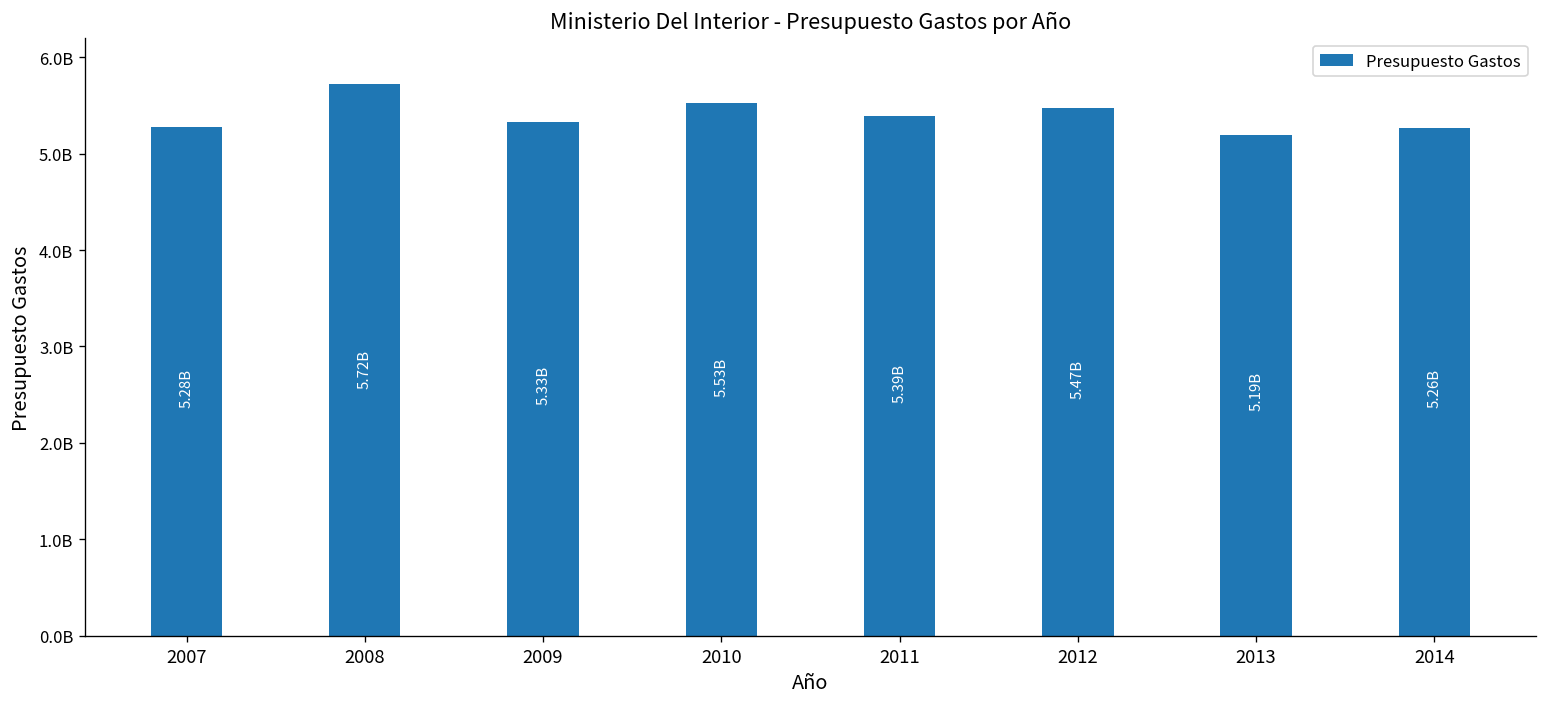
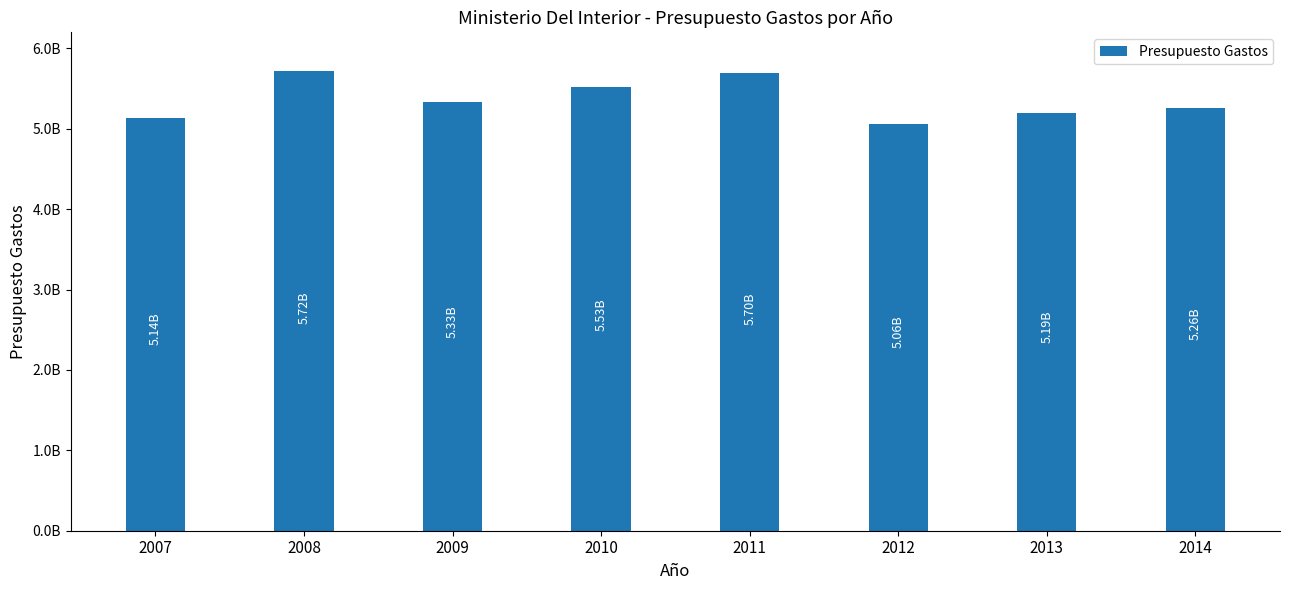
2007: 5.28B -> 5.14B
2011: 5.39B -> 5.70B
2012: 5.47B -> 5.06B
